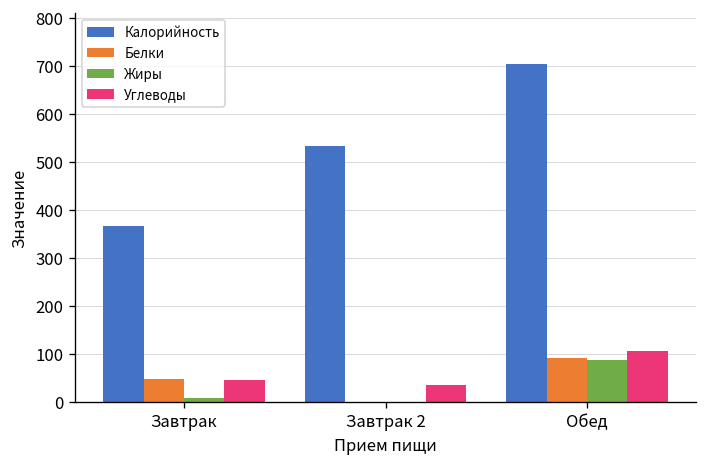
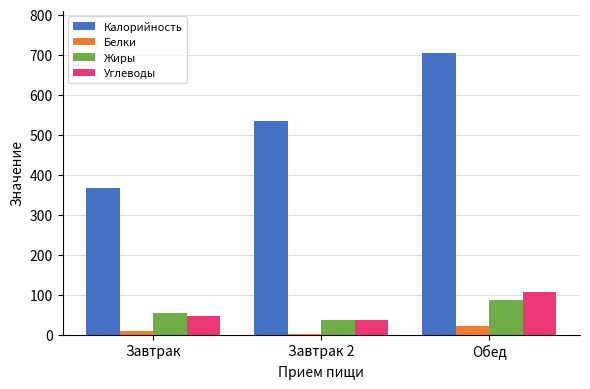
Белки, Завтрак: 50 -> 10
Жиры, Завтрак: 10 -> 50
Жиры, Завтрак 2: 0 -> 40
Белки, Обед: 90 -> 20
